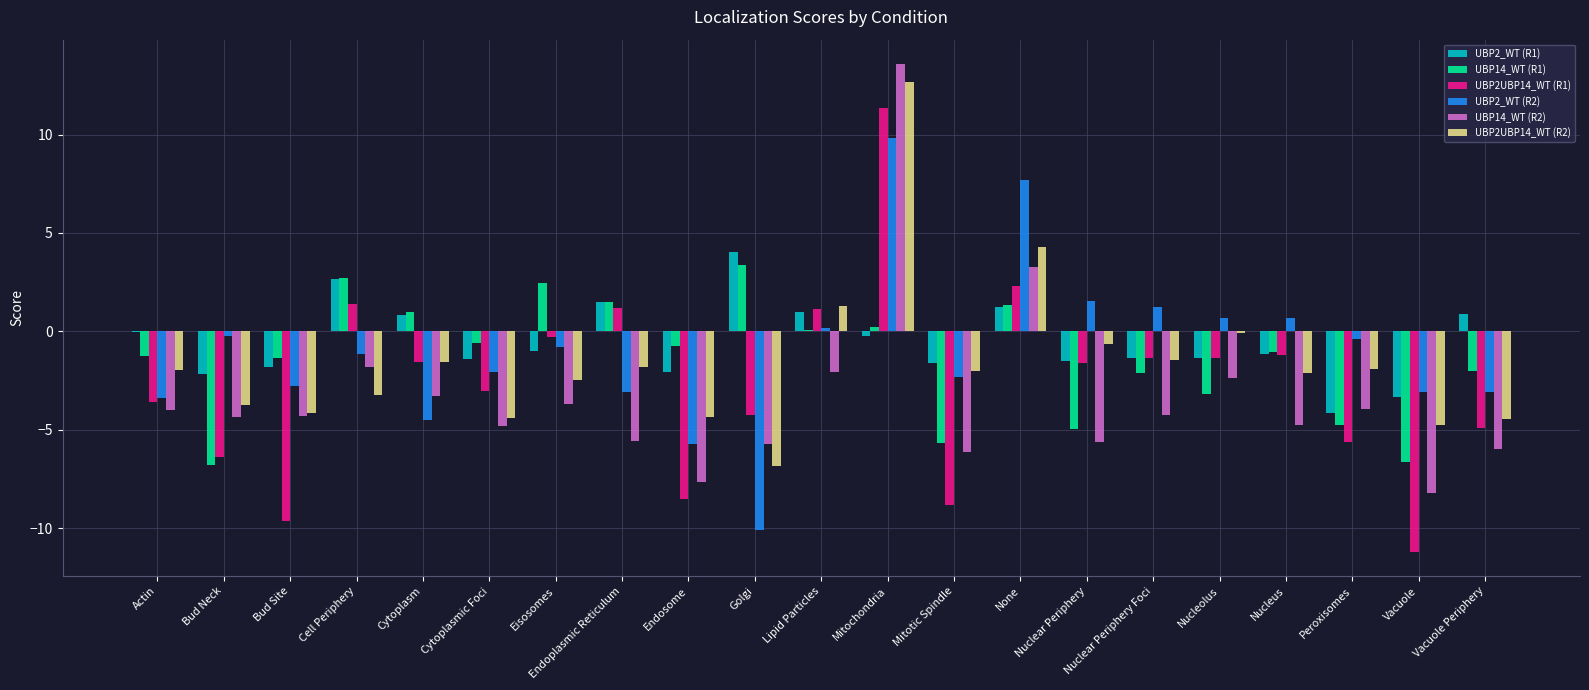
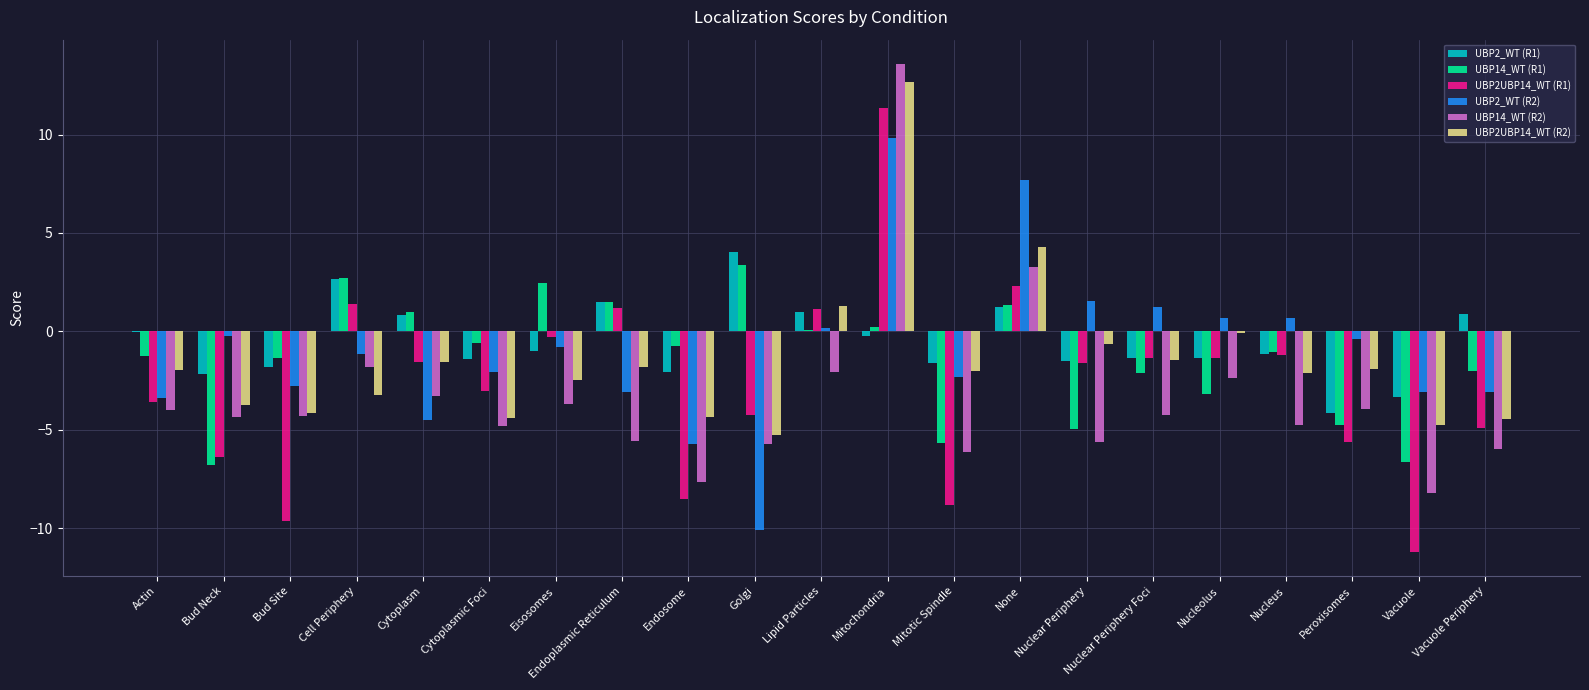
UBP2UBP14_WT (R2), Golgi: -6.9 -> -5.3
